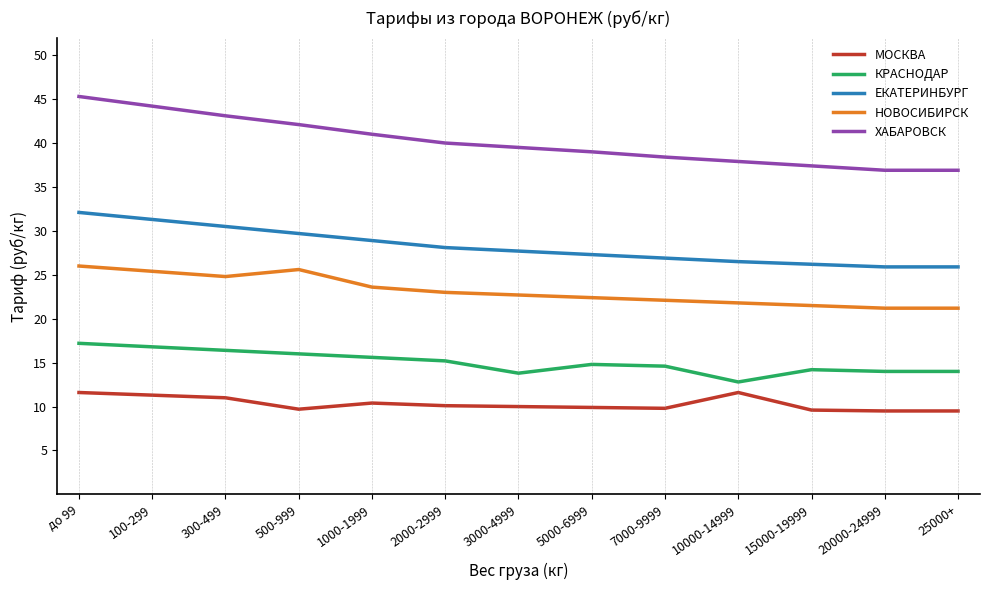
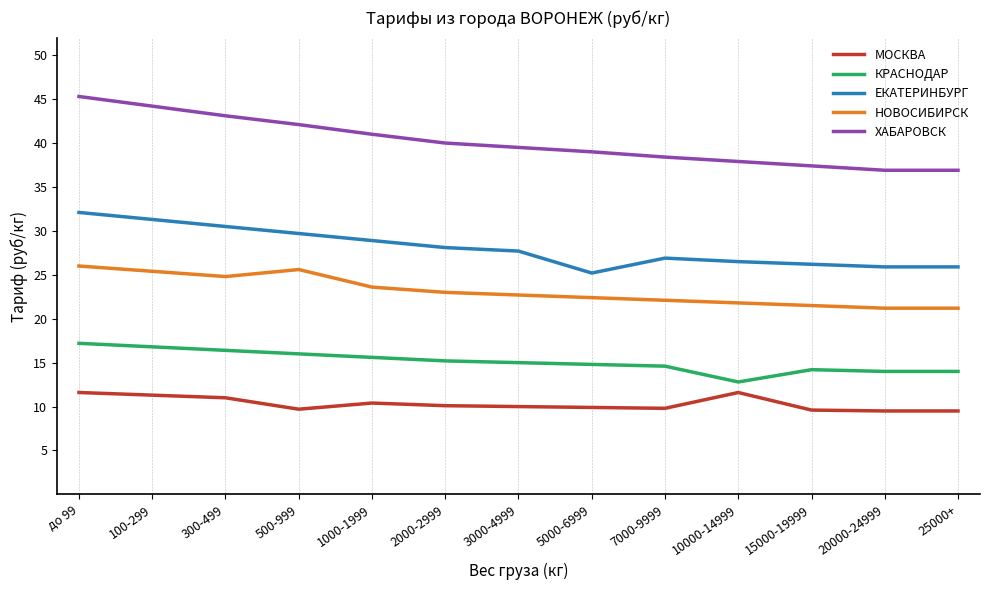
КРАСНОДАР, 3000-4999: 14 -> 15
ЕКАТЕРИНБУРГ, 5000-6999: 27 -> 25
